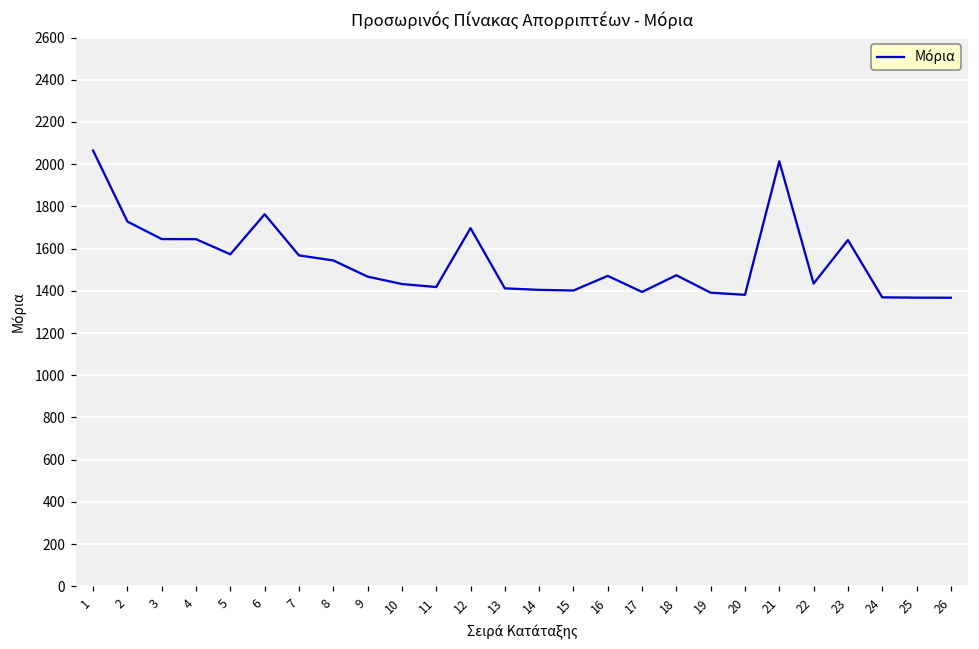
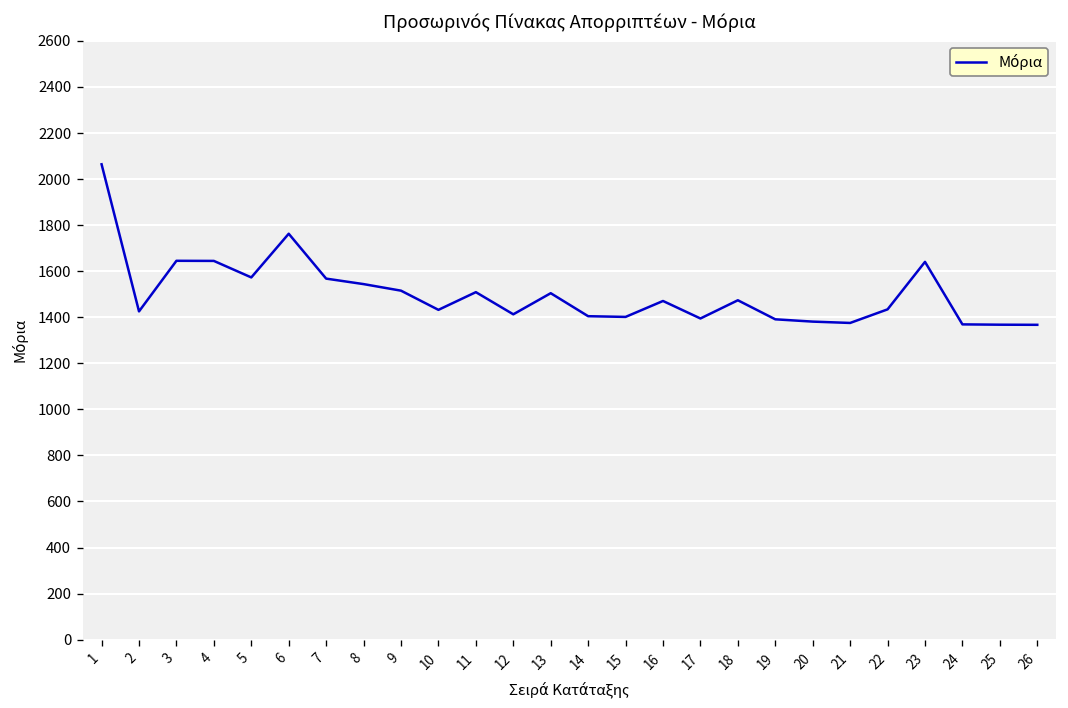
2: 1730 -> 1430
9: 1470 -> 1520
11: 1420 -> 1510
12: 1700 -> 1410
13: 1410 -> 1500
21: 2010 -> 1380
